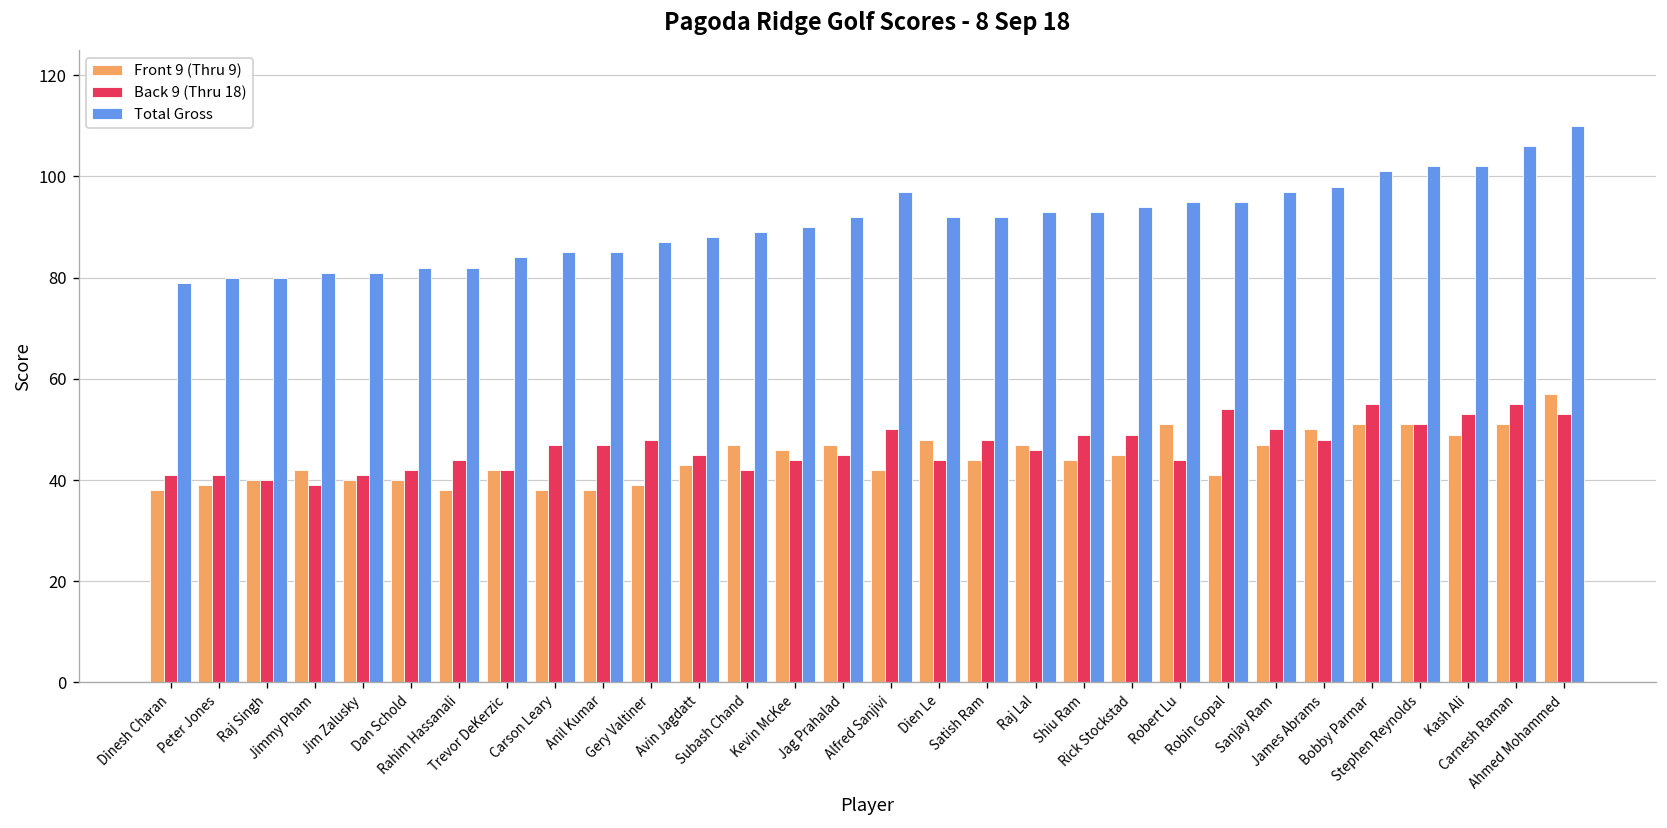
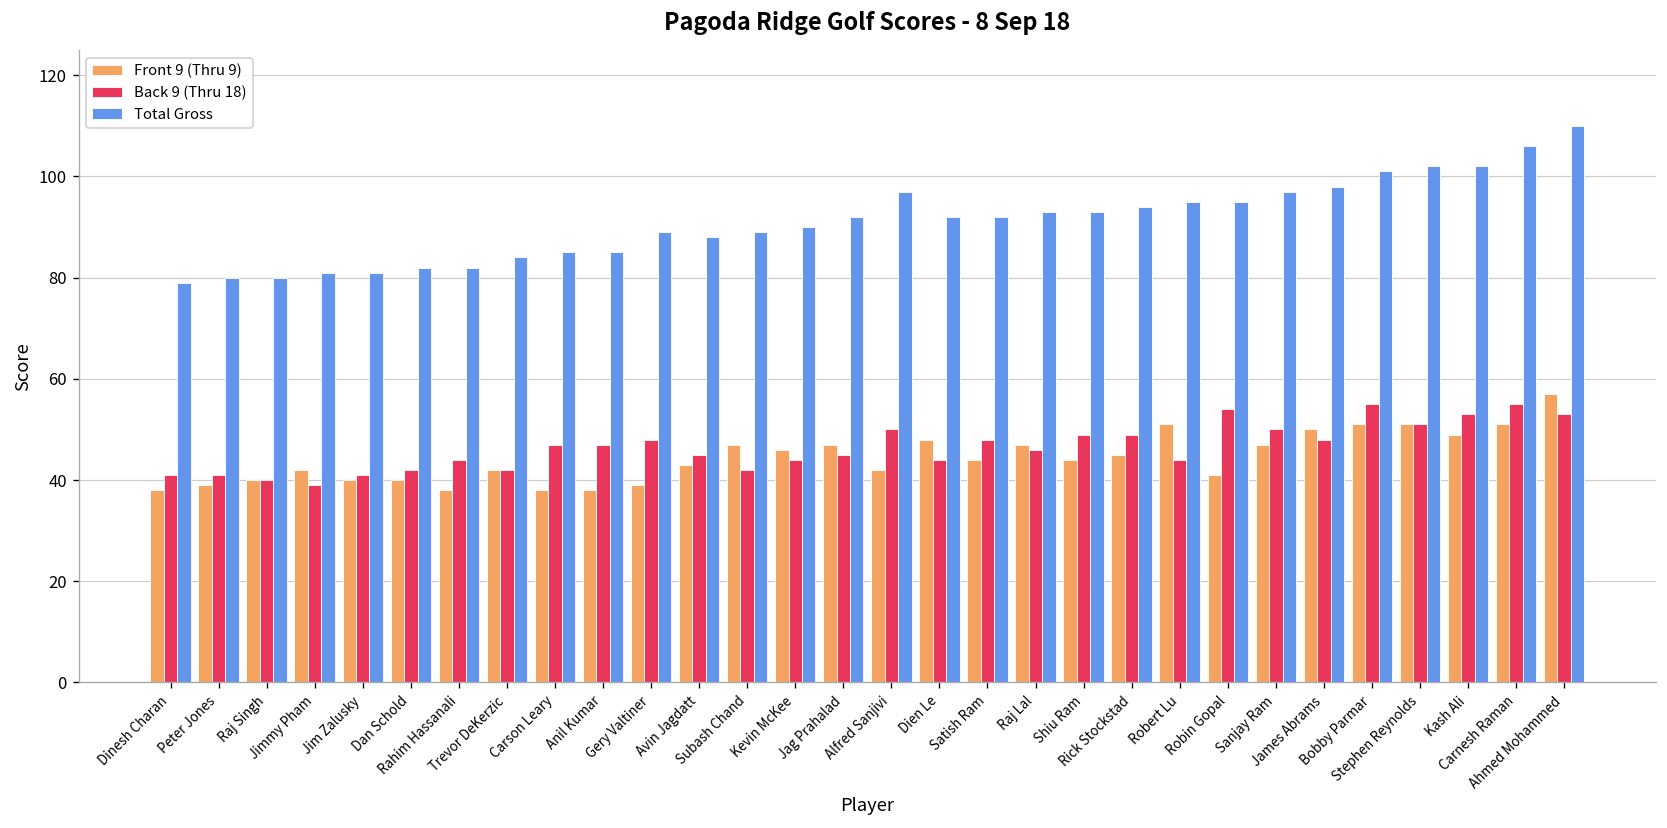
Total Gross, Gery Valtiner: 87 -> 89
